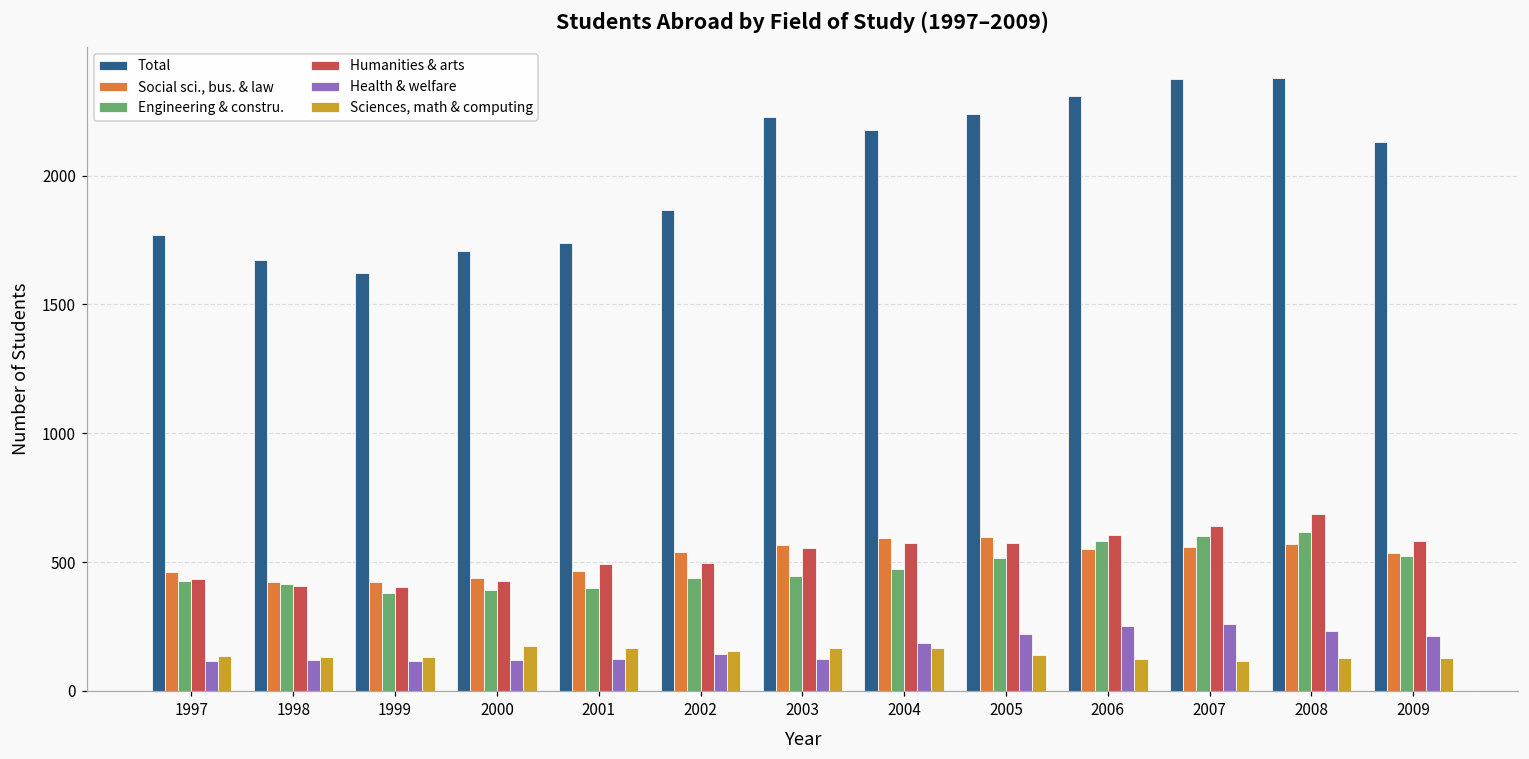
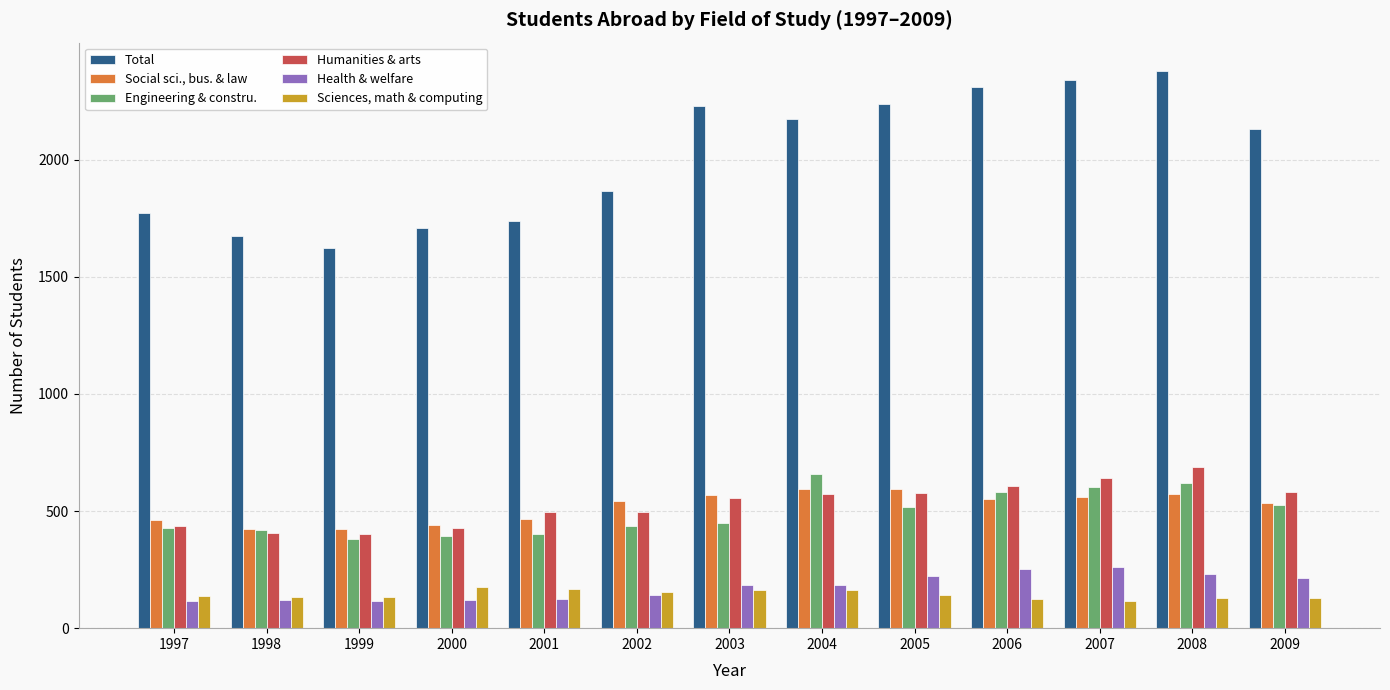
Health & welfare, 2003: 130 -> 190
Engineering & constru., 2004: 470 -> 660
Total, 2007: 2380 -> 2340
